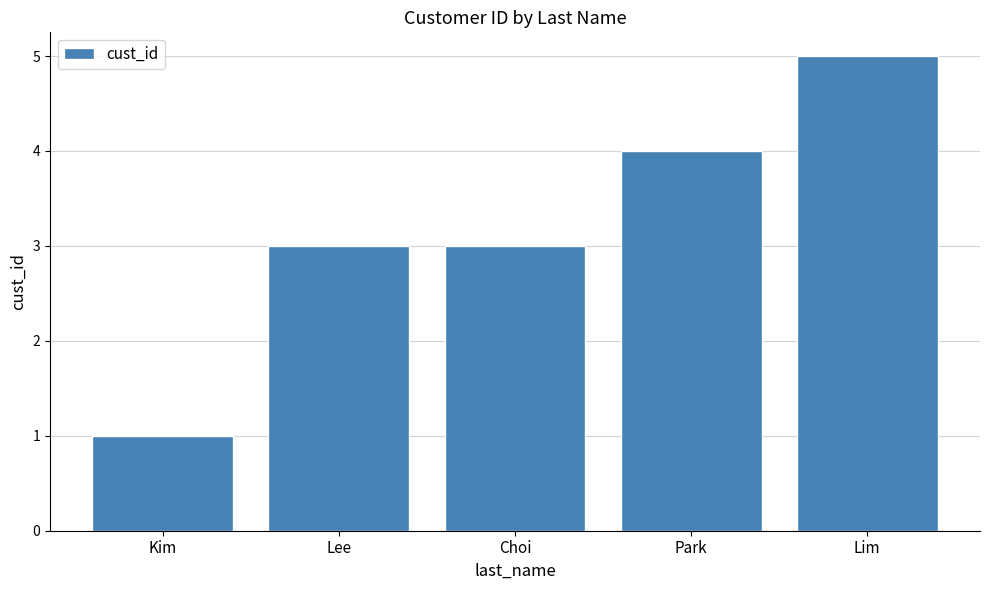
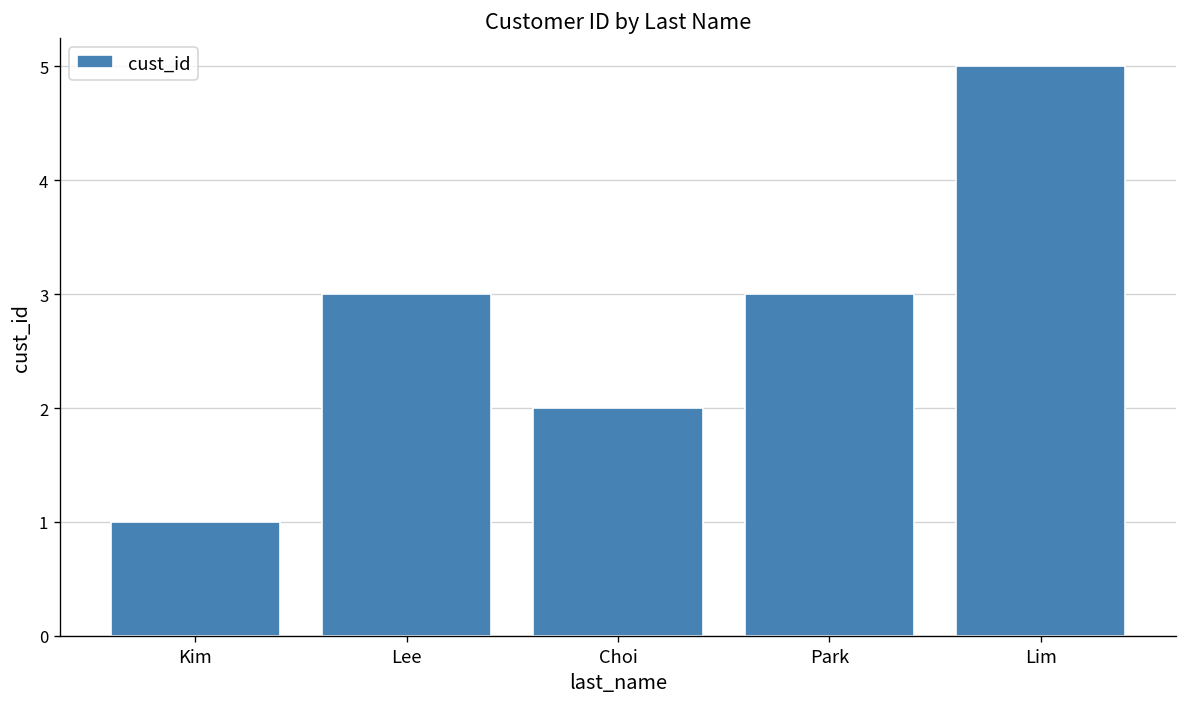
Choi: 3 -> 2
Park: 4 -> 3
